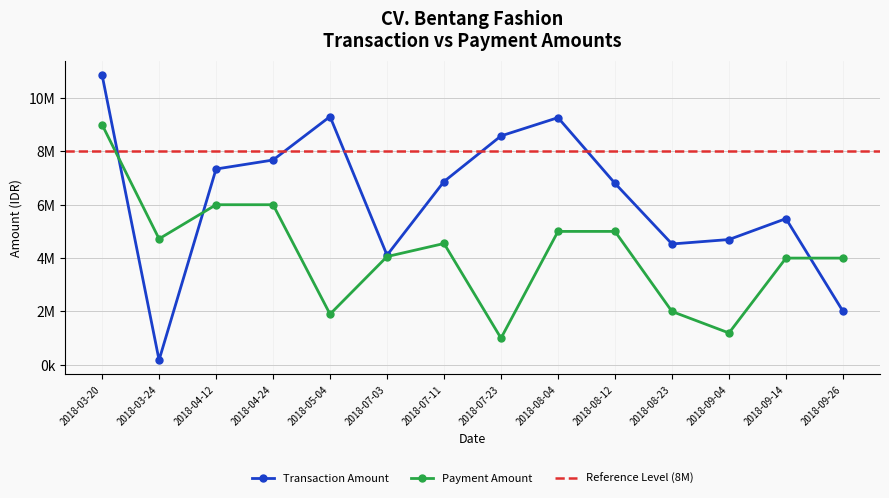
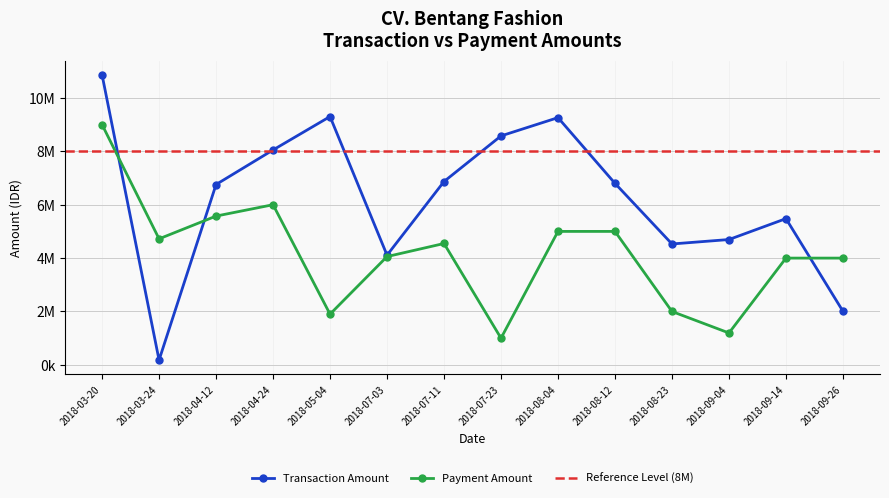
Transaction Amount, 2018-04-12: 7300000 -> 6800000
Payment Amount, 2018-04-12: 6000000 -> 5600000
Transaction Amount, 2018-04-24: 7700000 -> 8100000
